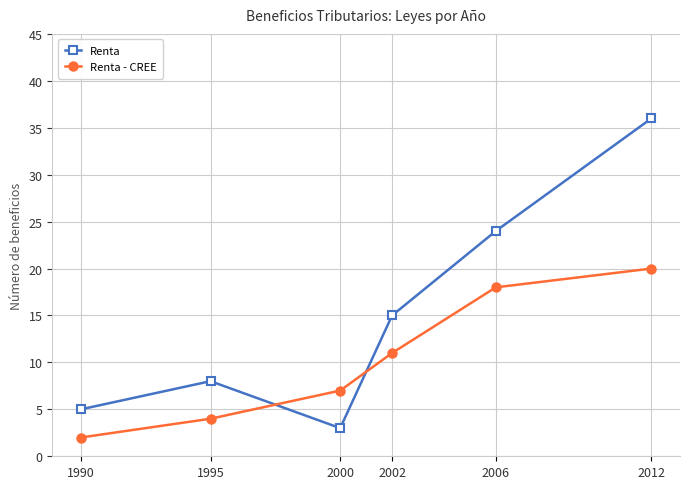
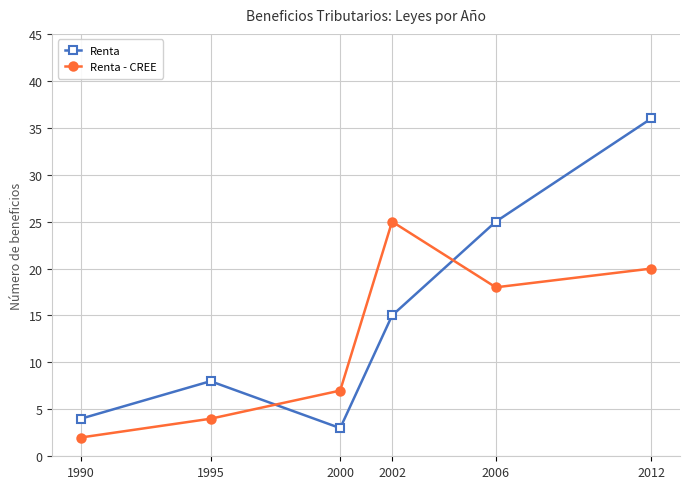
Renta, 1990: 5 -> 4
Renta - CREE, 2002: 11 -> 25
Renta, 2006: 24 -> 25
